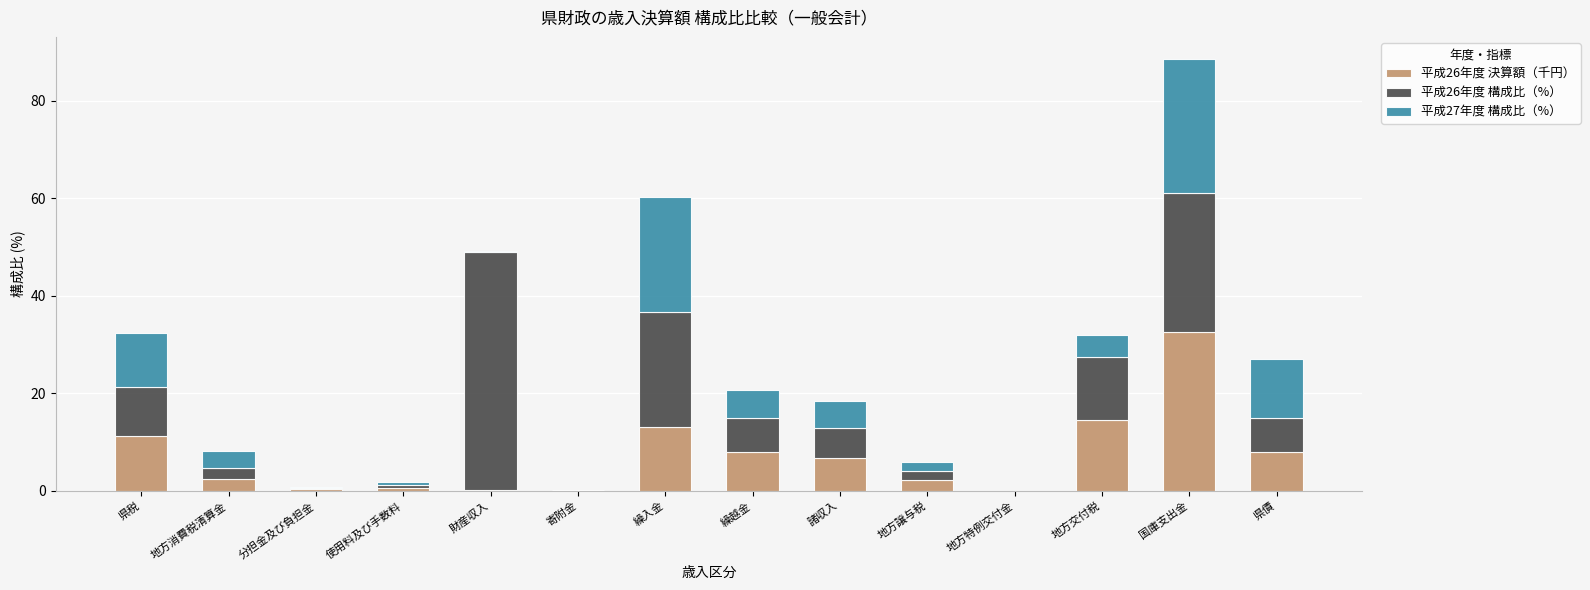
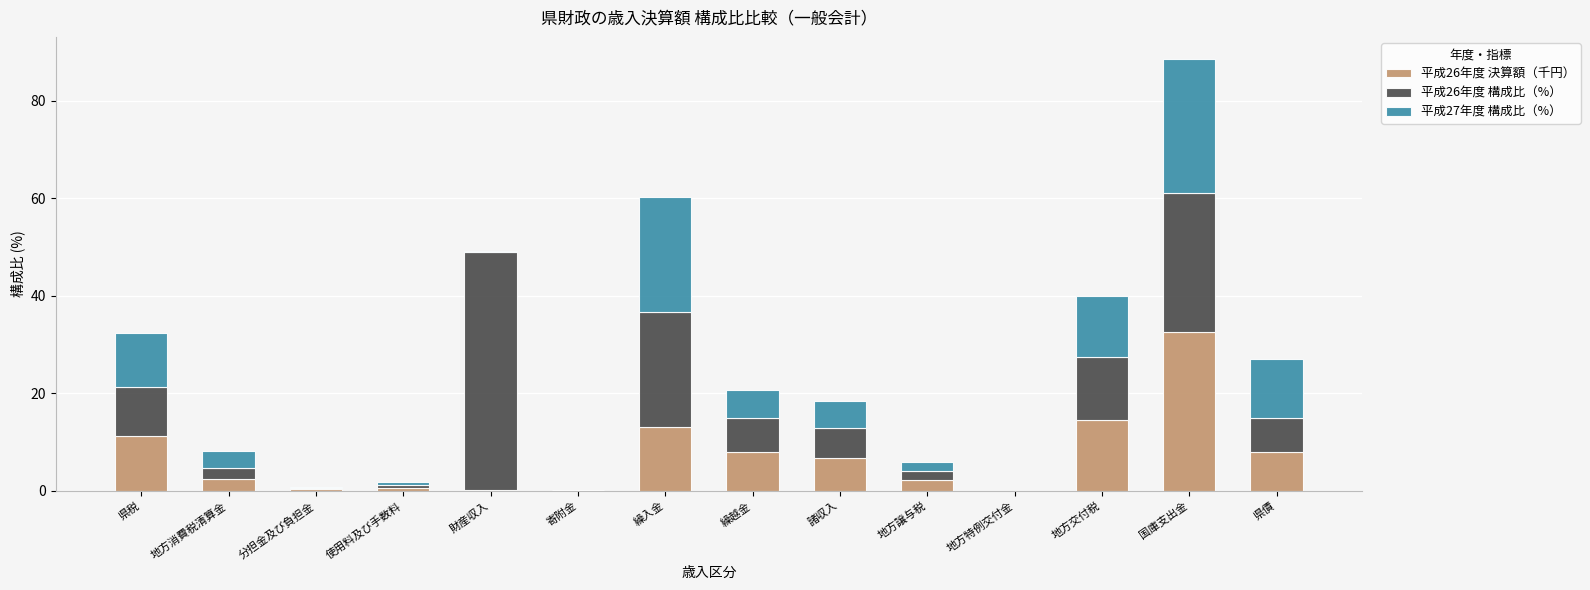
平成27年度 構成比（%）, 地方交付税: 5 -> 13
